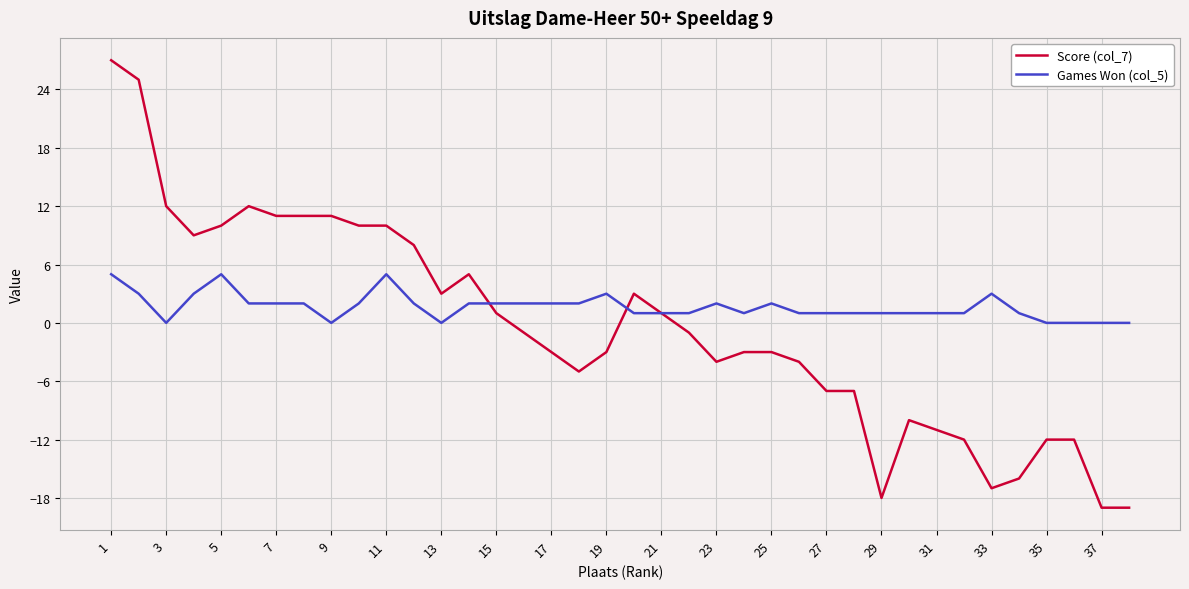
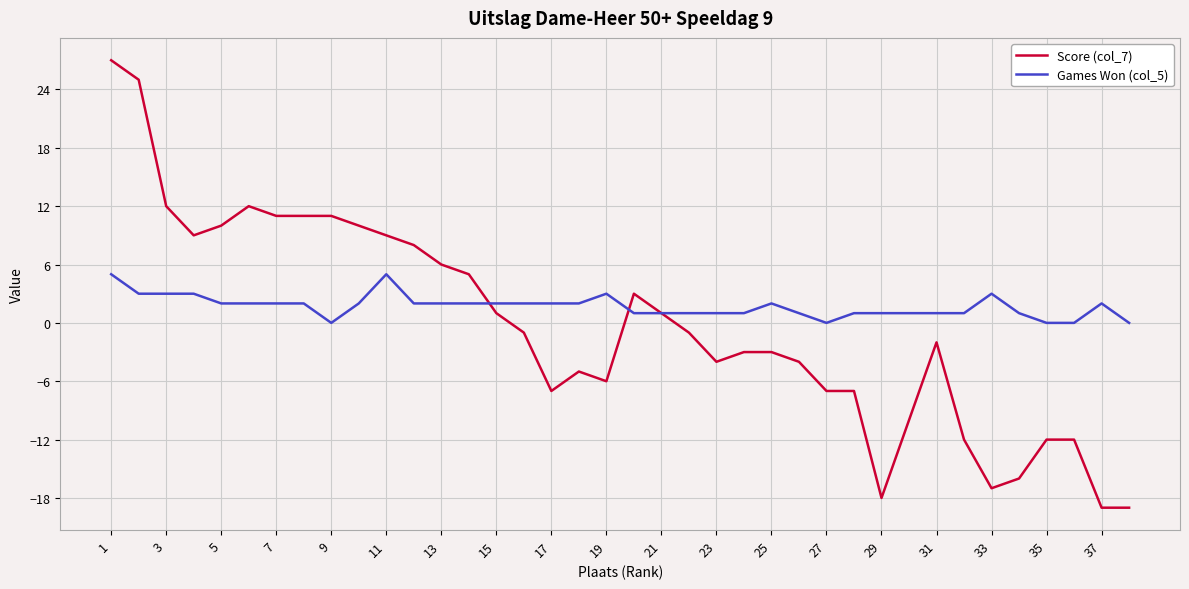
Games Won (col_5), 3: 0 -> 3
Games Won (col_5), 5: 5 -> 2
Score (col_7), 11: 10 -> 9
Score (col_7), 13: 3 -> 6
Games Won (col_5), 13: 0 -> 2
Score (col_7), 17: -3 -> -7
Score (col_7), 19: -3 -> -6
Games Won (col_5), 23: 2 -> 1
Games Won (col_5), 27: 1 -> 0
Score (col_7), 31: -11 -> -2
Games Won (col_5), 37: 0 -> 2
